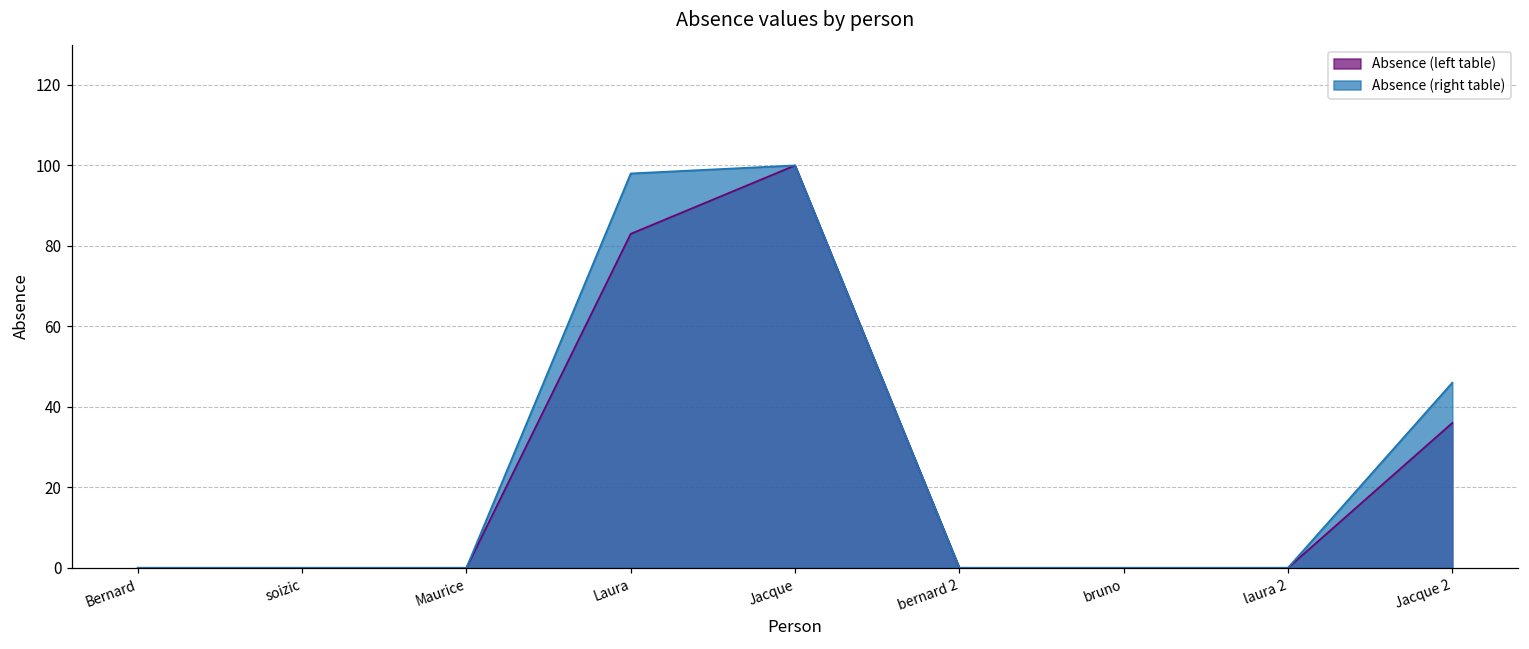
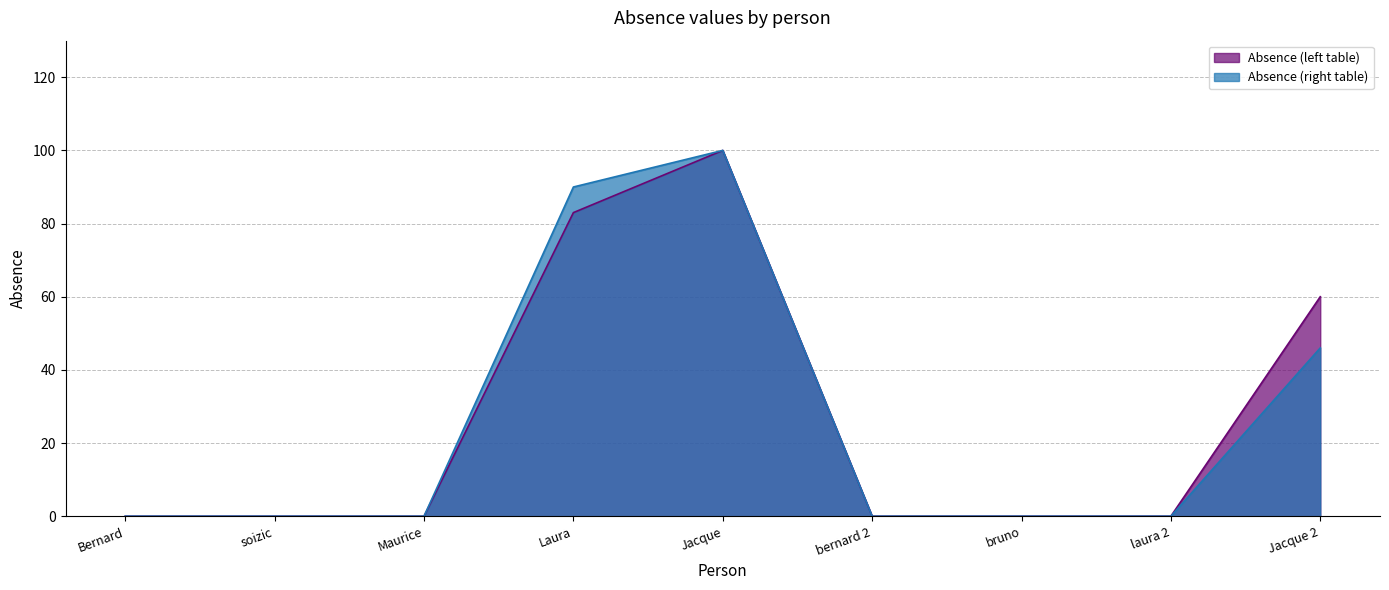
Absence (right table), Laura: 98 -> 90
Absence (left table), Jacque 2: 36 -> 60
